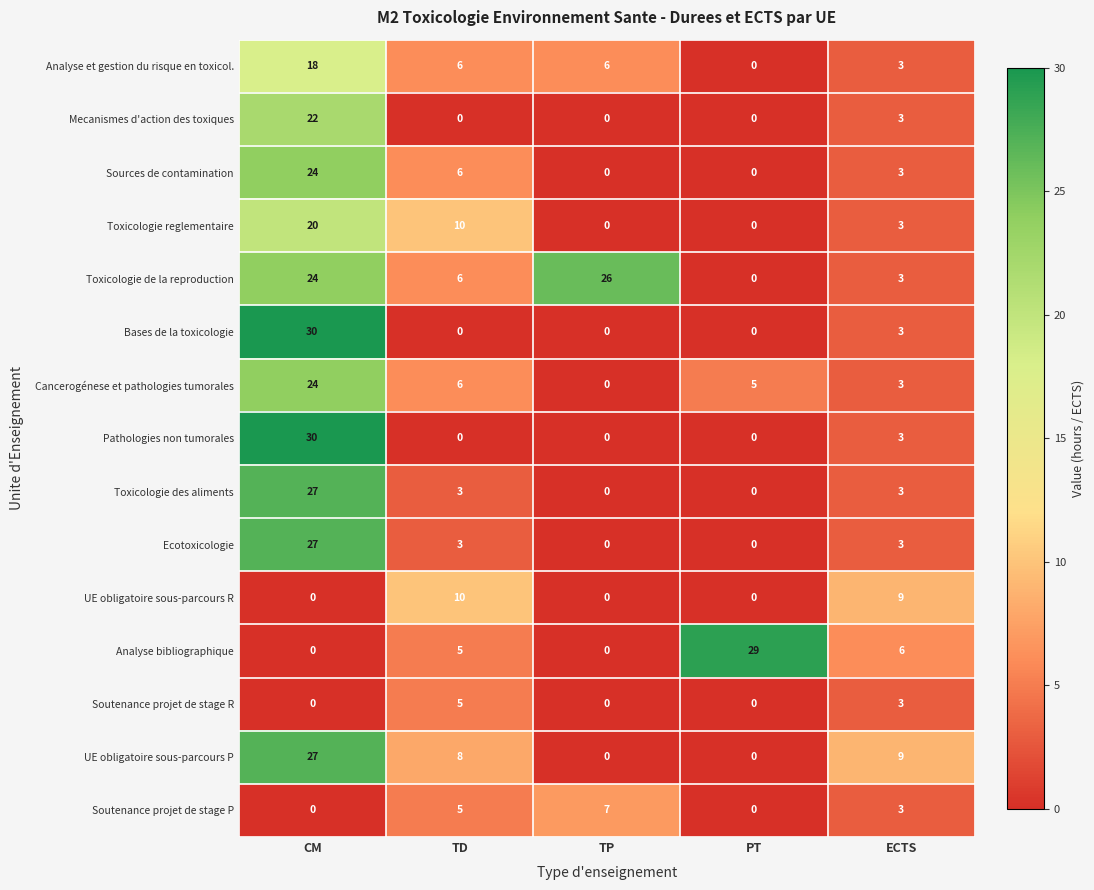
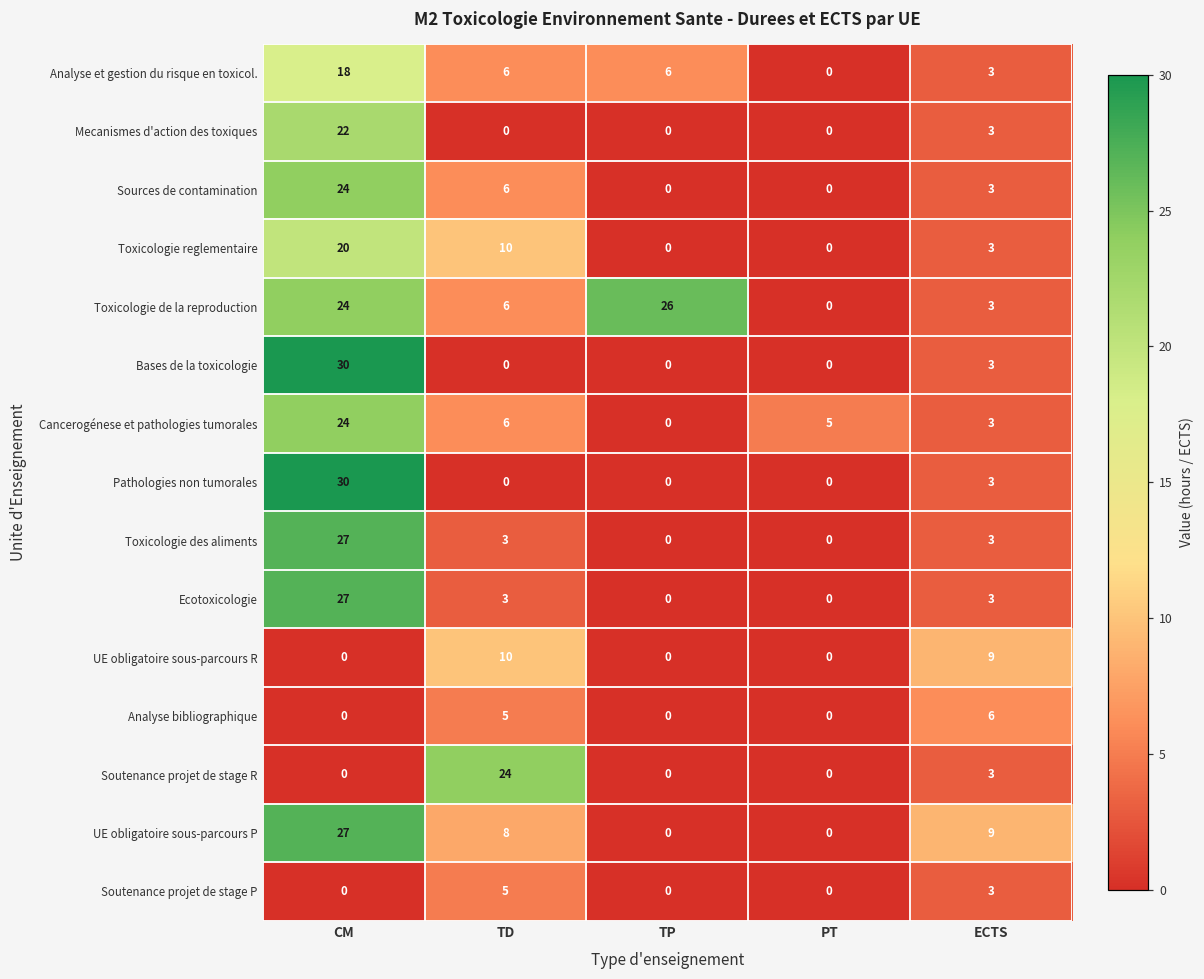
Analyse bibliographique, PT: 29 -> 0
Soutenance projet de stage R, TD: 5 -> 24
Soutenance projet de stage P, TP: 7 -> 0
